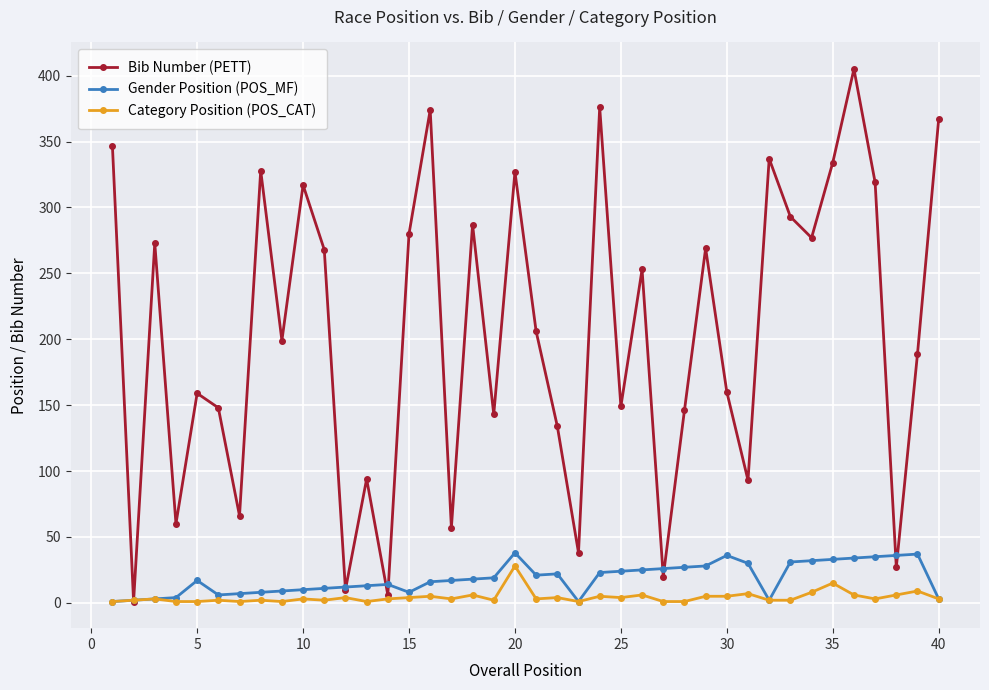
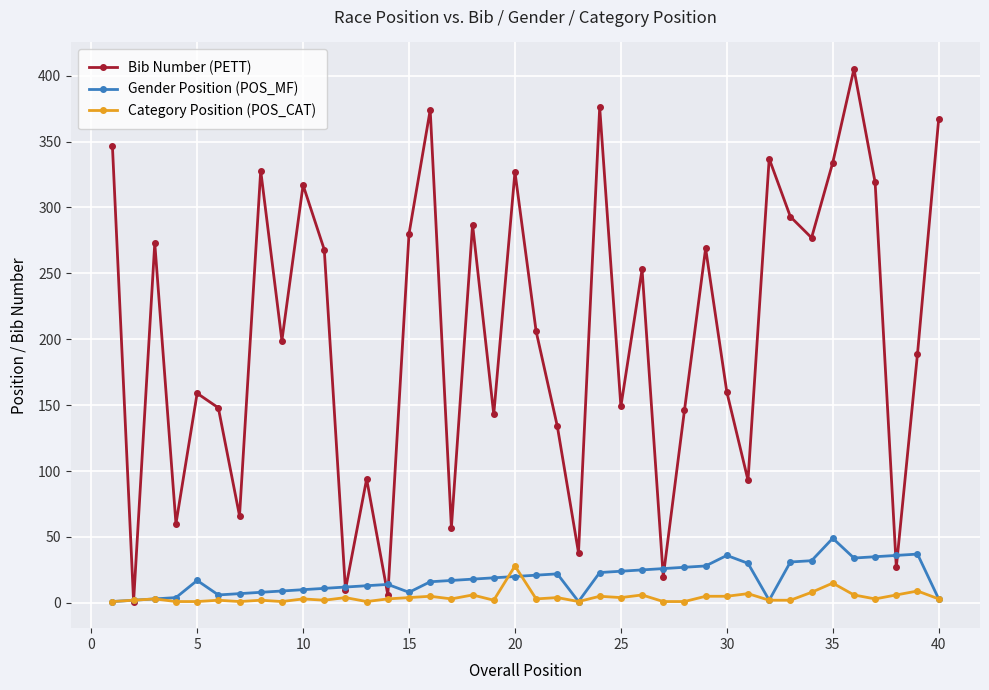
Gender Position (POS_MF), 20: 38 -> 20
Gender Position (POS_MF), 35: 33 -> 49
